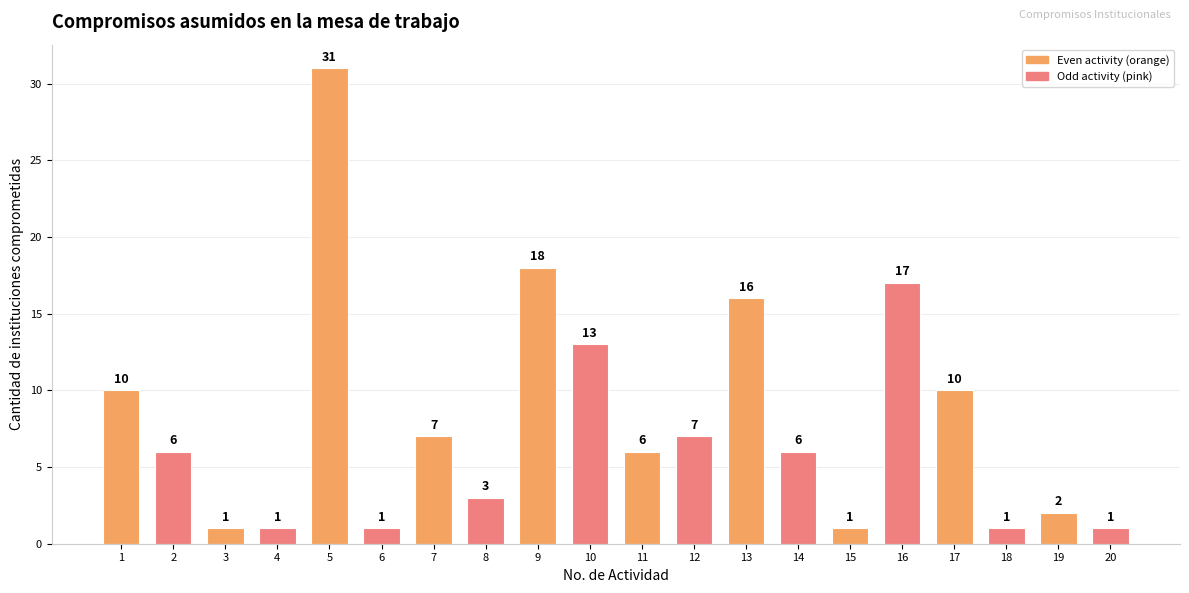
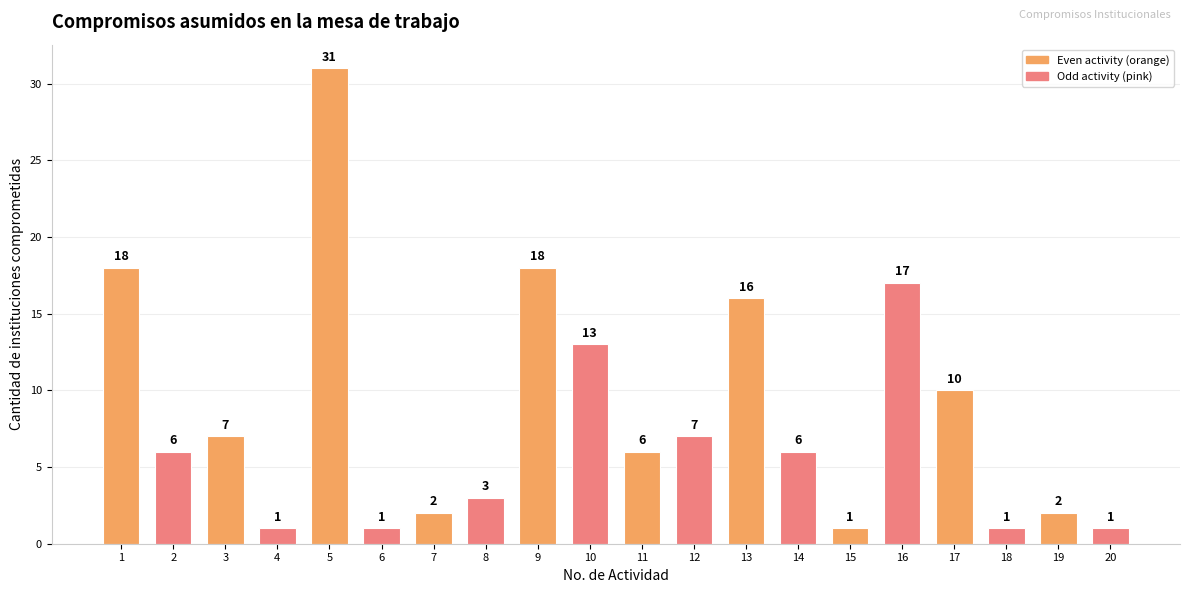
1: 10 -> 18
3: 1 -> 7
7: 7 -> 2
